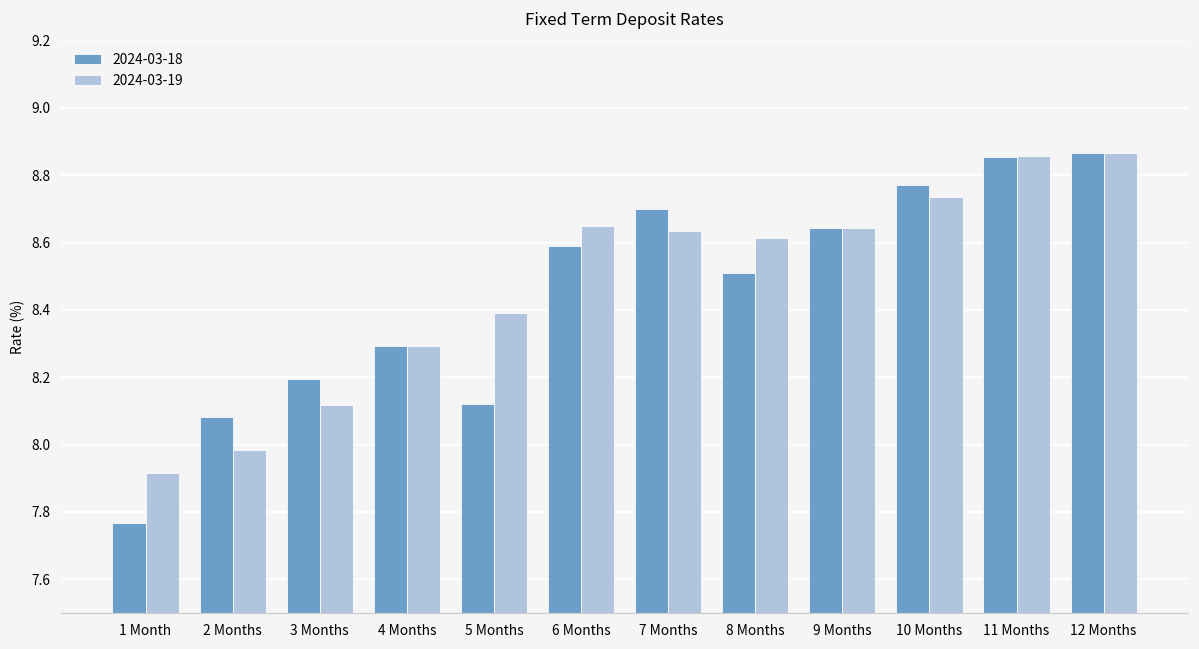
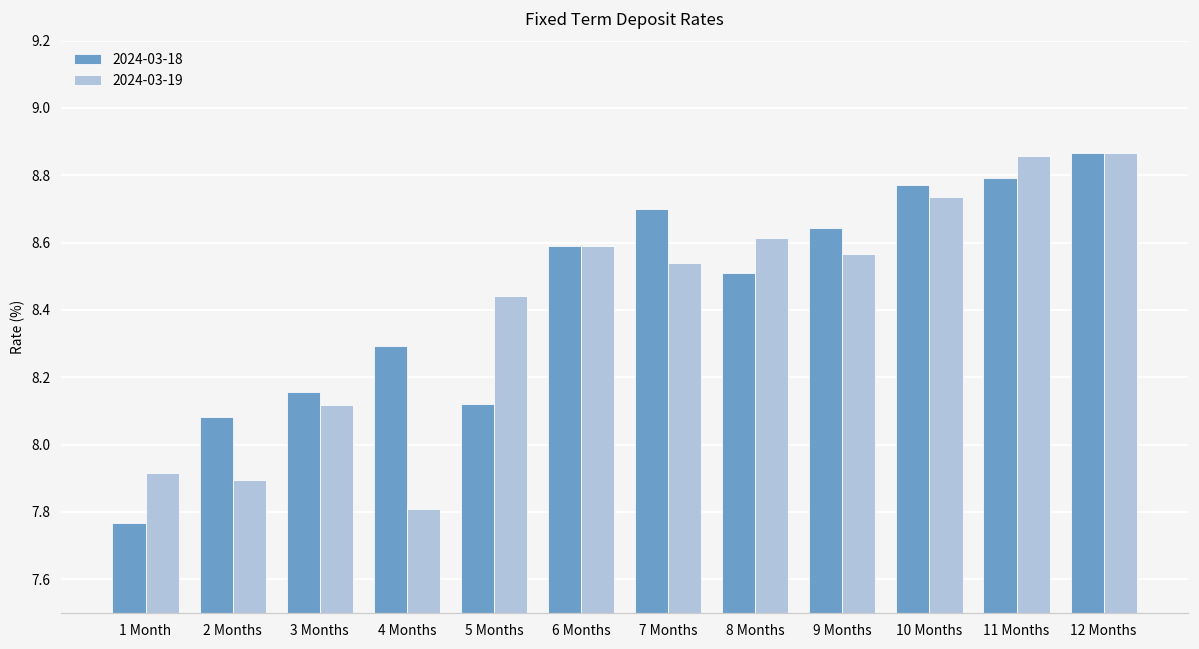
2024-03-19, 2 Months: 7.98 -> 7.89
2024-03-18, 3 Months: 8.20 -> 8.16
2024-03-19, 4 Months: 8.29 -> 7.81
2024-03-19, 5 Months: 8.39 -> 8.44
2024-03-19, 6 Months: 8.65 -> 8.59
2024-03-19, 7 Months: 8.63 -> 8.54
2024-03-19, 9 Months: 8.64 -> 8.57
2024-03-18, 11 Months: 8.85 -> 8.79
